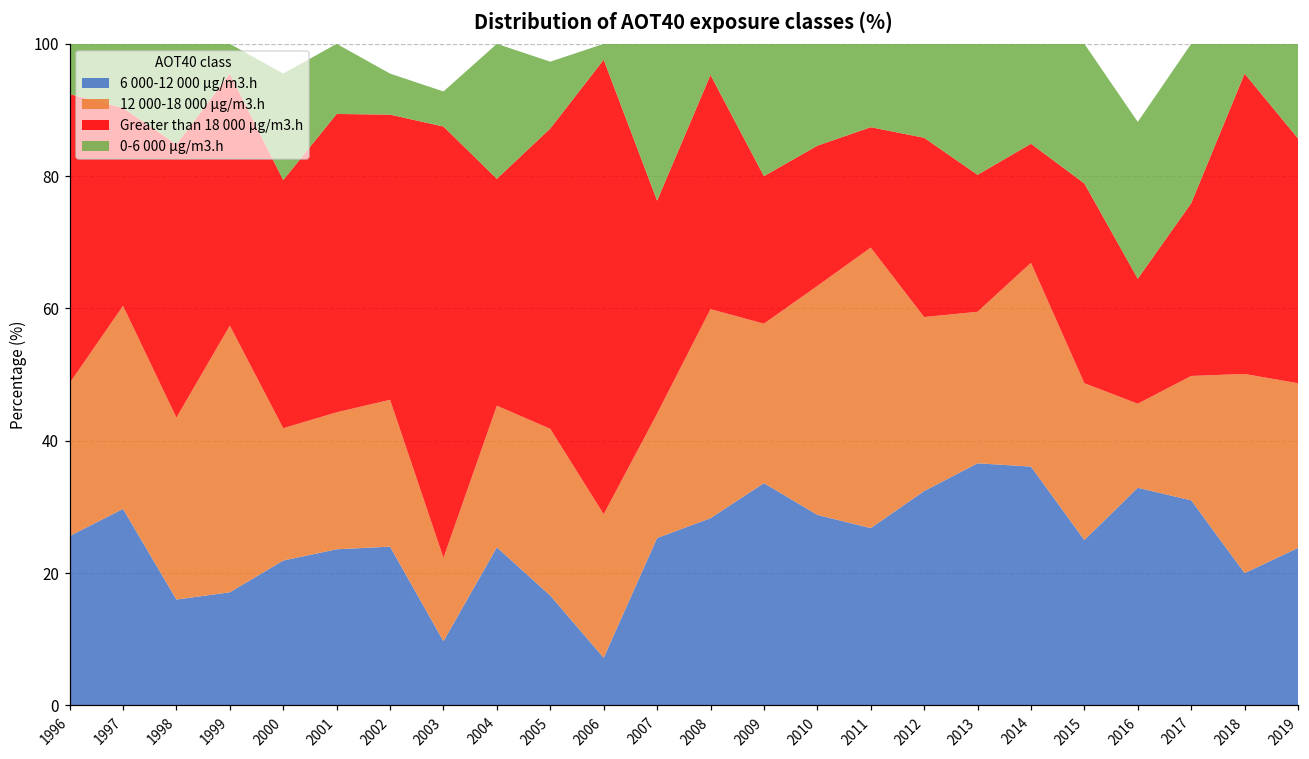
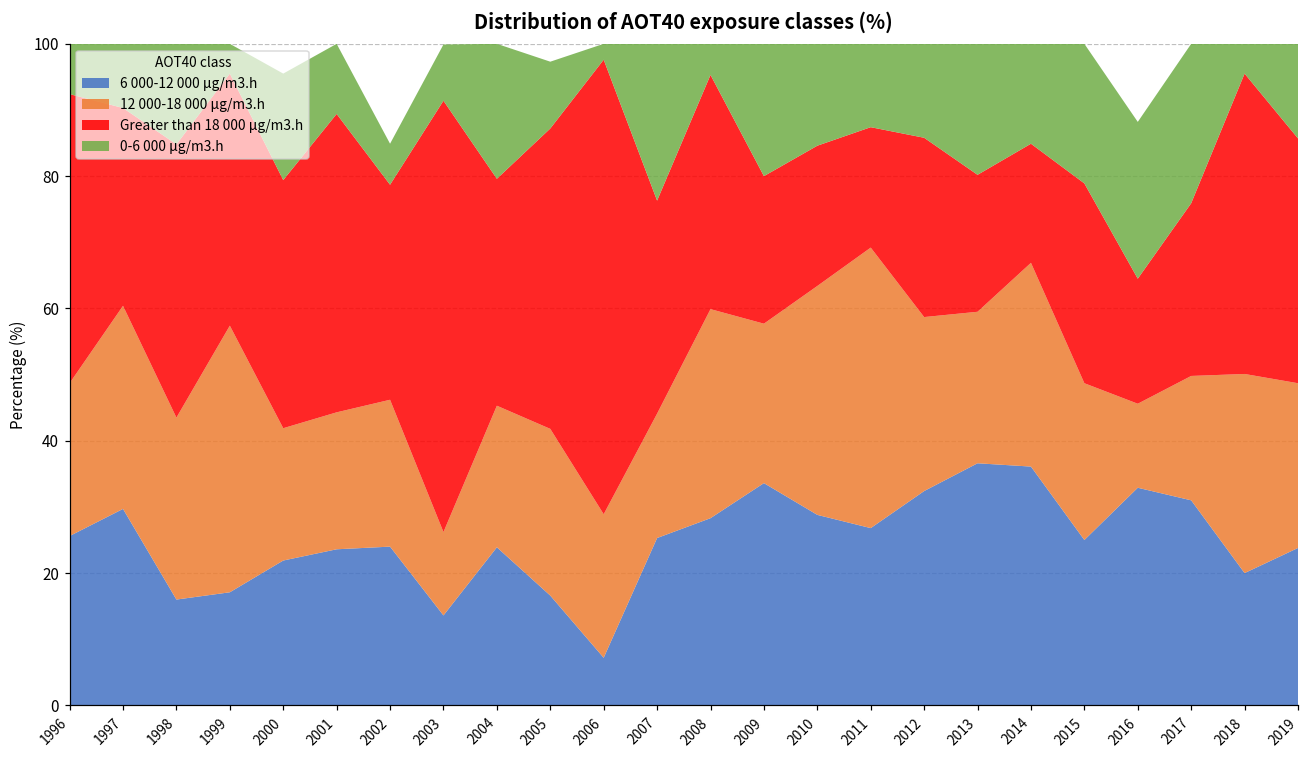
Greater than 18 000 μg/m3.h, 2002: 43 -> 33
6 000-12 000 μg/m3.h, 2003: 10 -> 14
0-6 000 μg/m3.h, 2003: 5 -> 9
